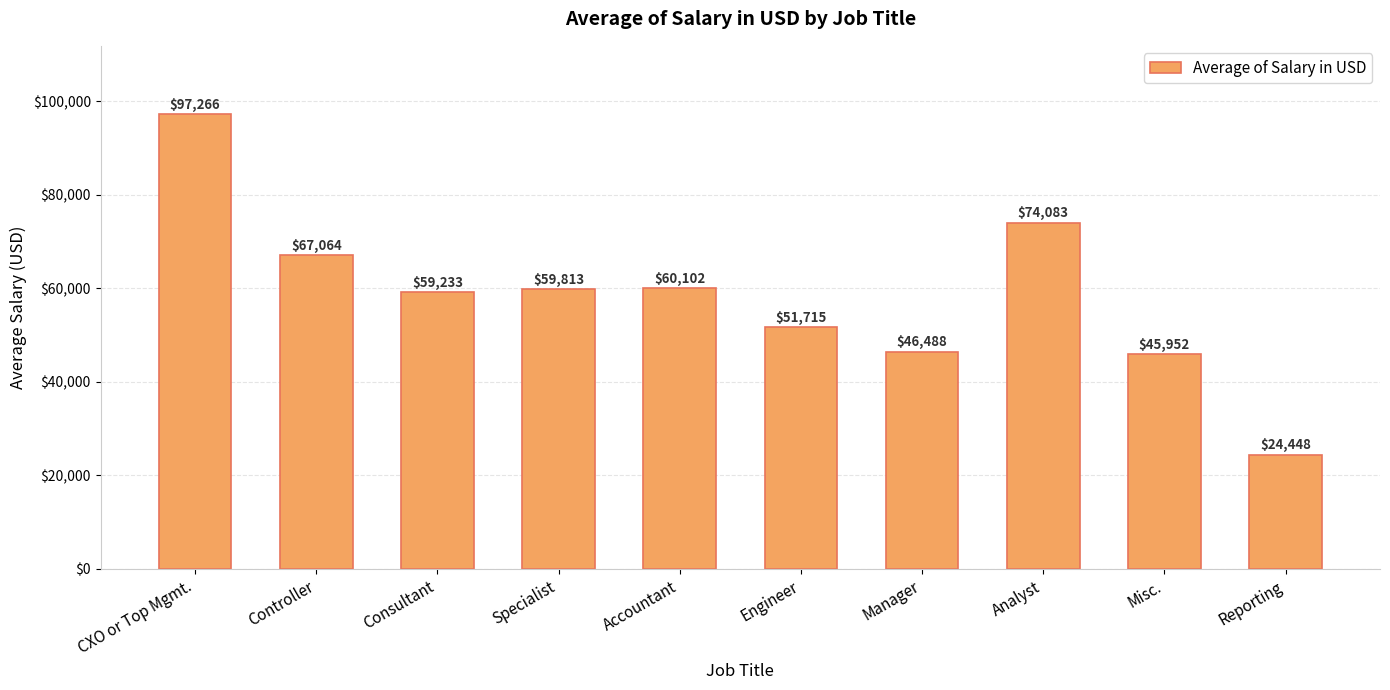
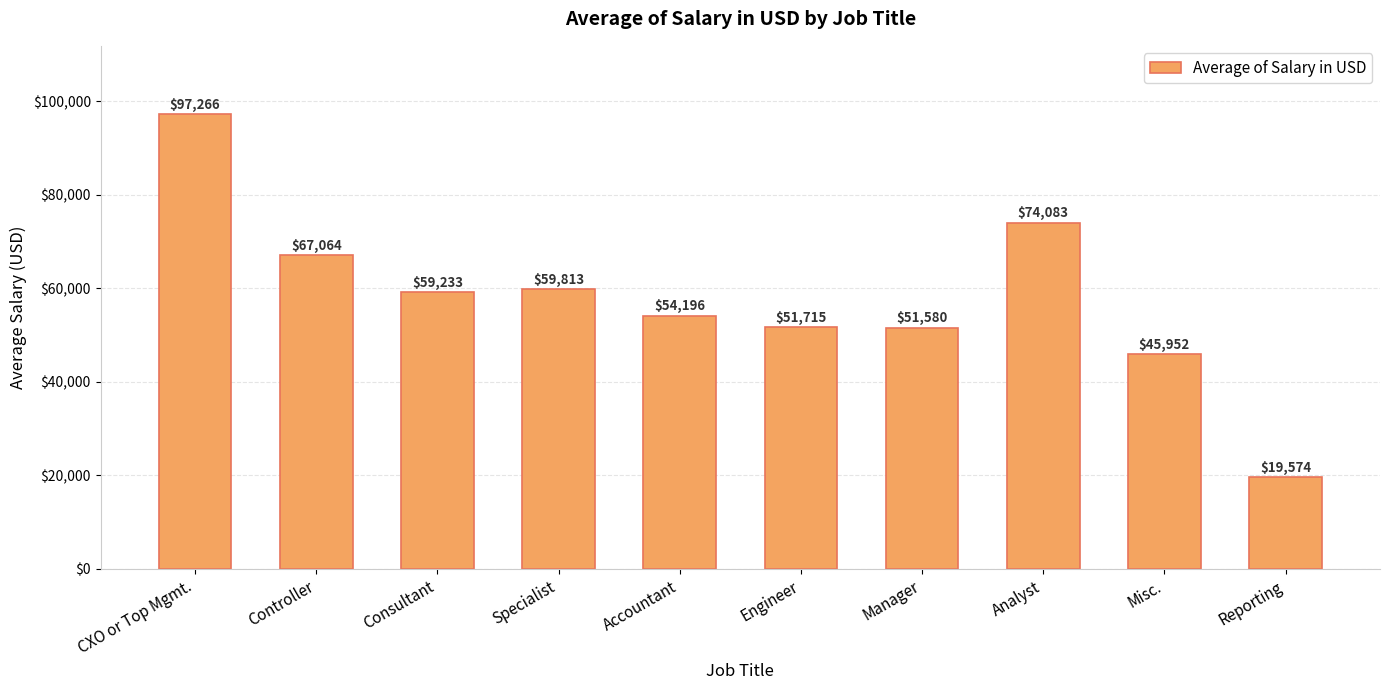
Accountant: $60,102 -> $54,196
Manager: $46,488 -> $51,580
Reporting: $24,448 -> $19,574
